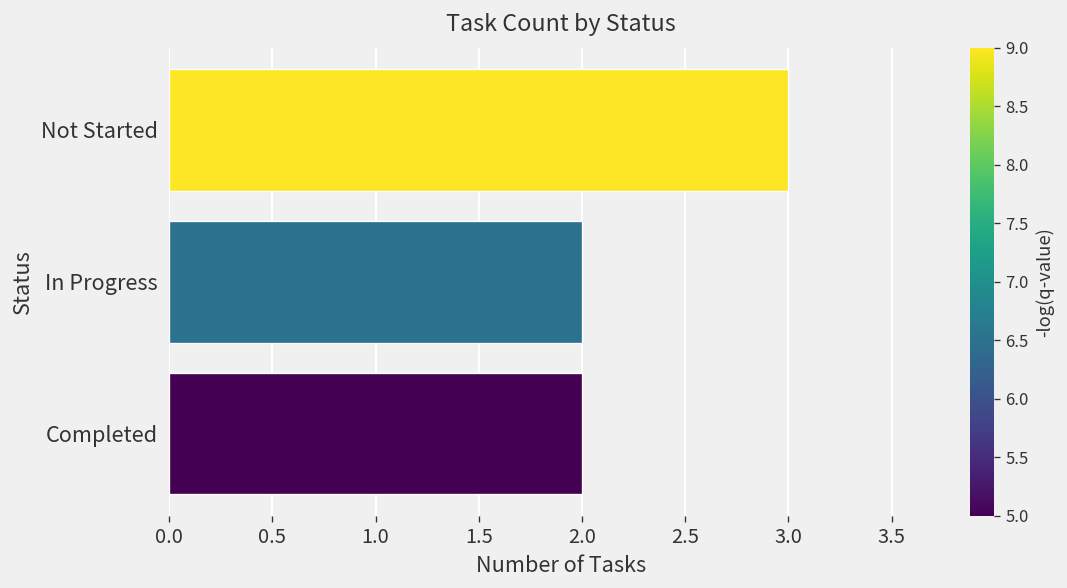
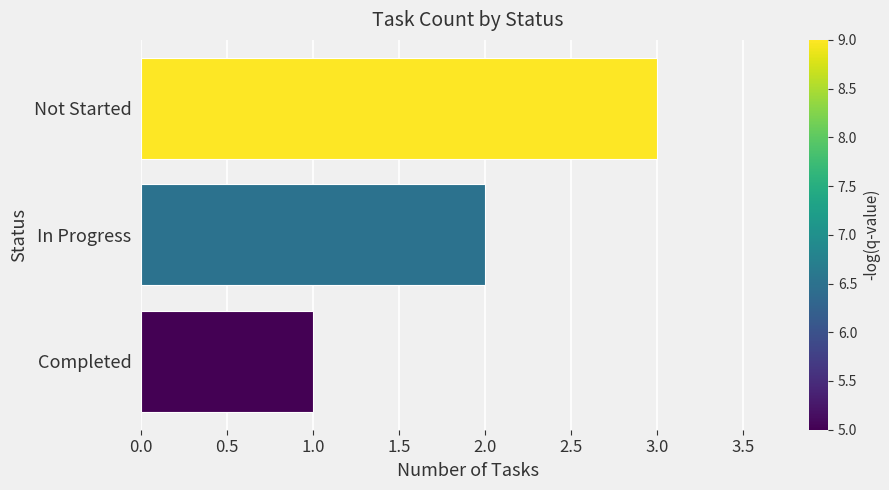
Completed: 2 -> 1
